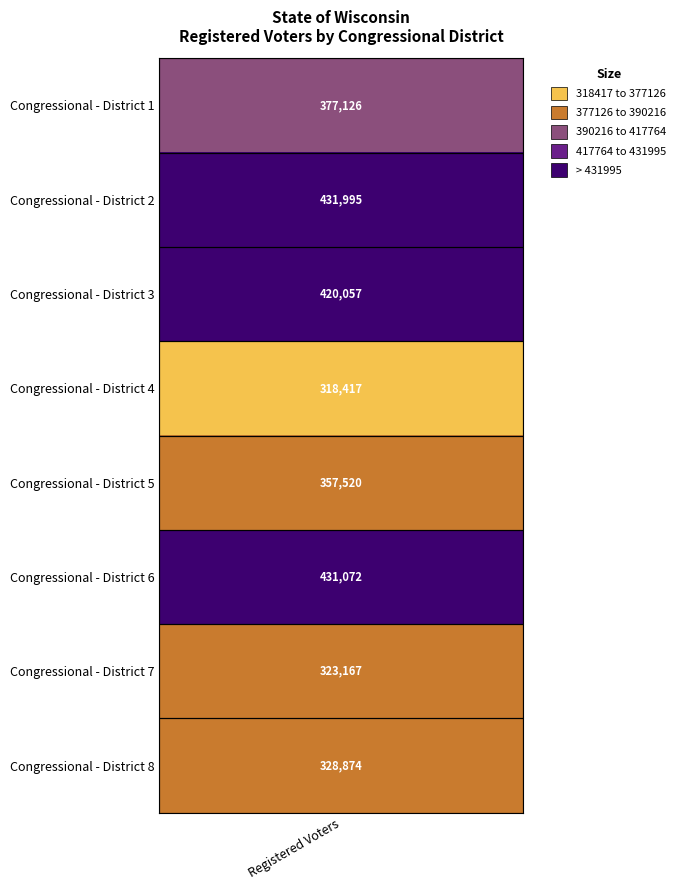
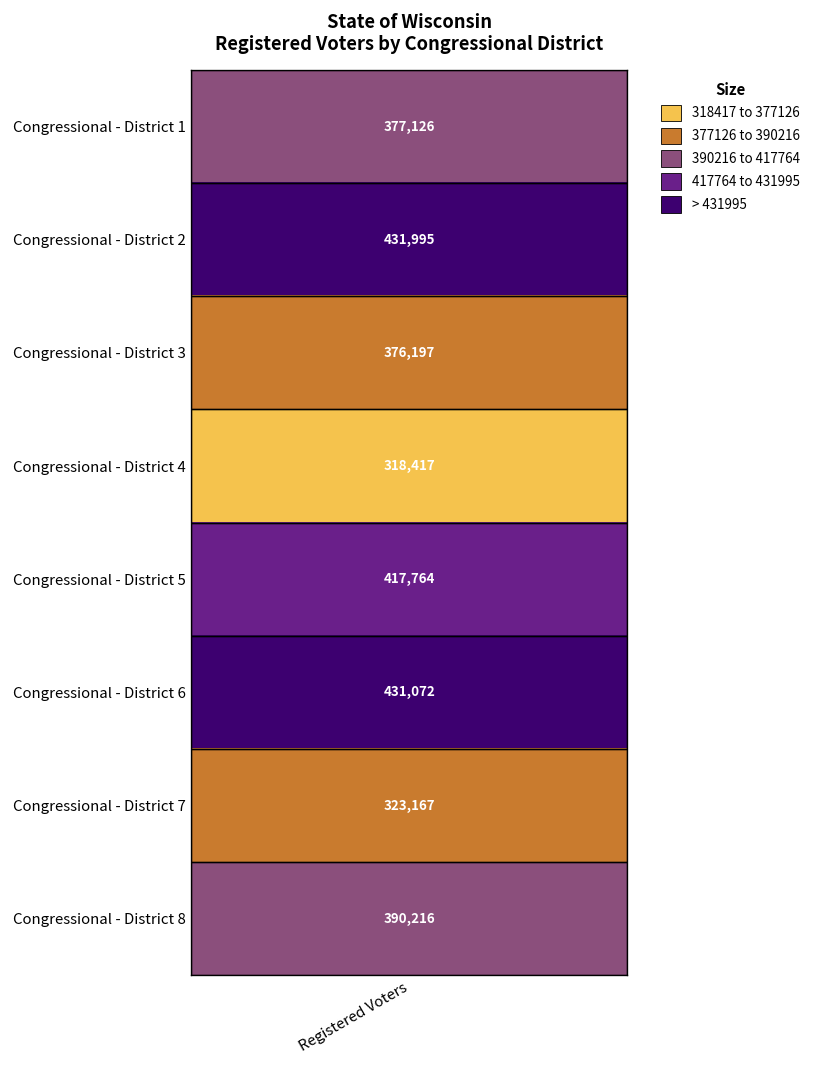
Congressional - District 3, Registered Voters: 420,057 -> 376,197
Congressional - District 5, Registered Voters: 357,520 -> 417,764
Congressional - District 8, Registered Voters: 328,874 -> 390,216
